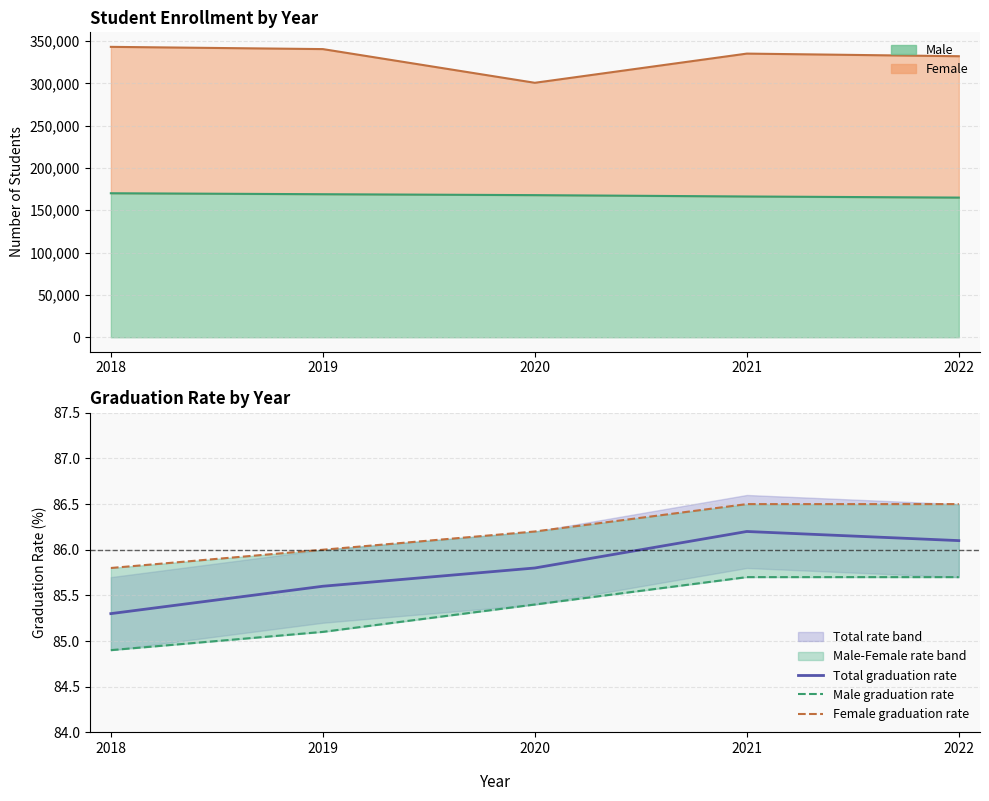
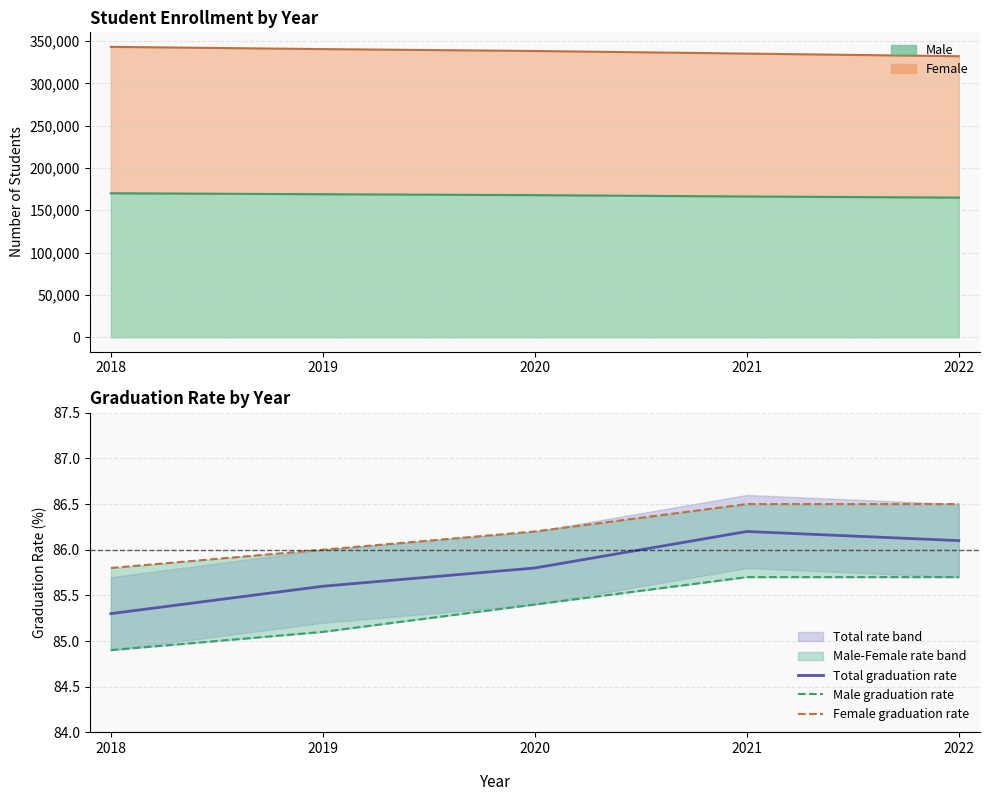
Student Enrollment by Year, Female, 2020: 130,000 -> 170,000
